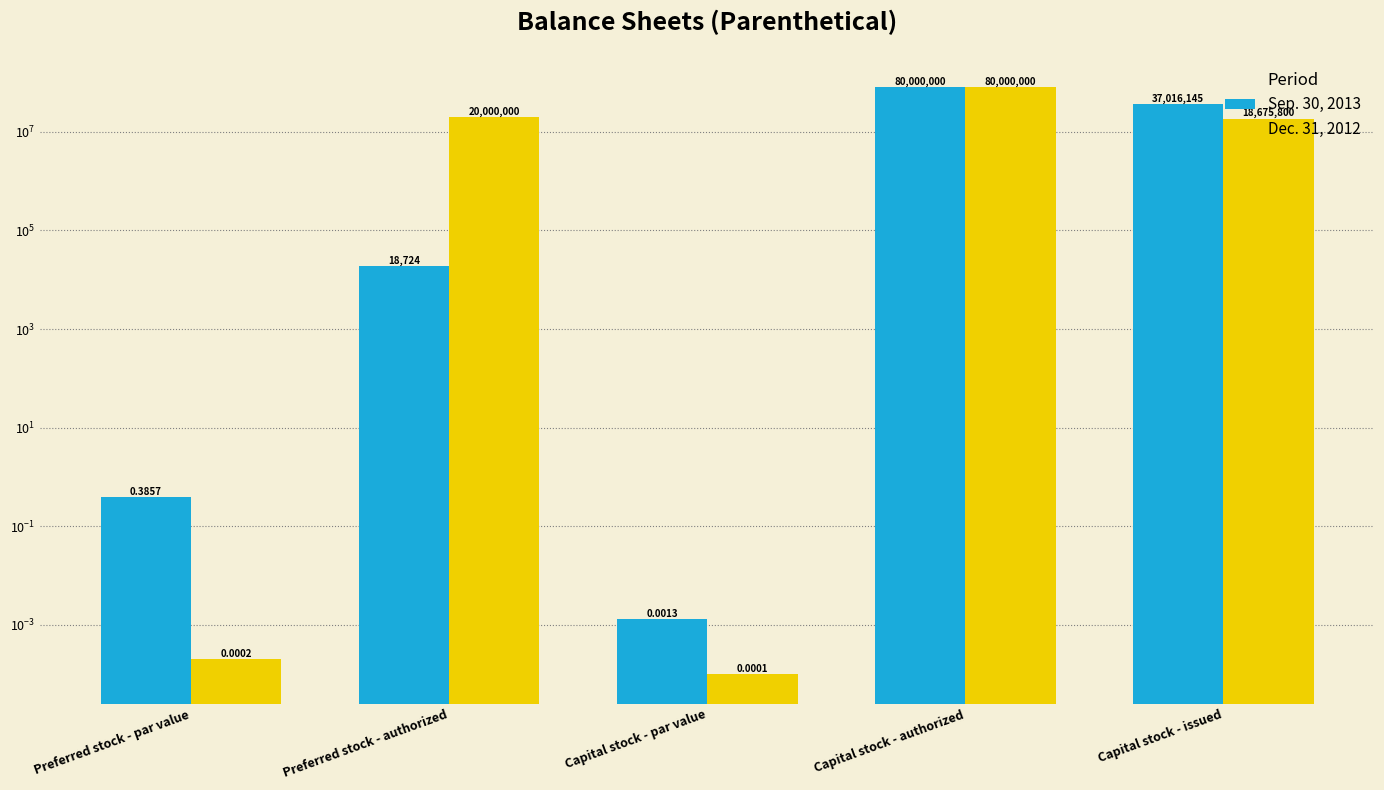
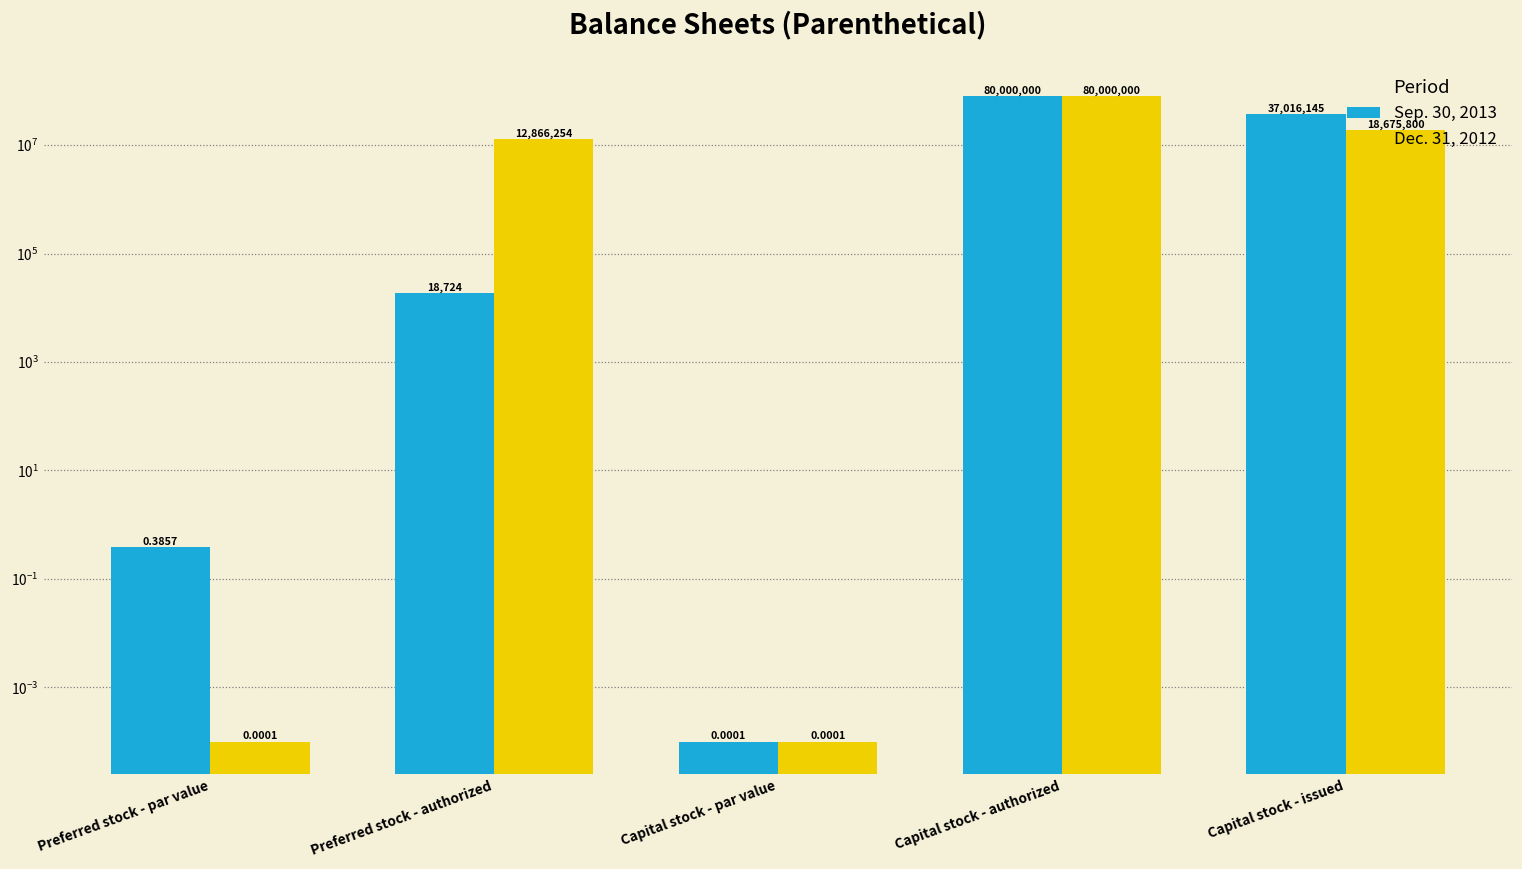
Dec. 31, 2012, Preferred stock - par value: 0.0002 -> 0.0001
Dec. 31, 2012, Preferred stock - authorized: 20,000,000 -> 12,866,254
Sep. 30, 2013, Capital stock - par value: 0.0013 -> 0.0001
